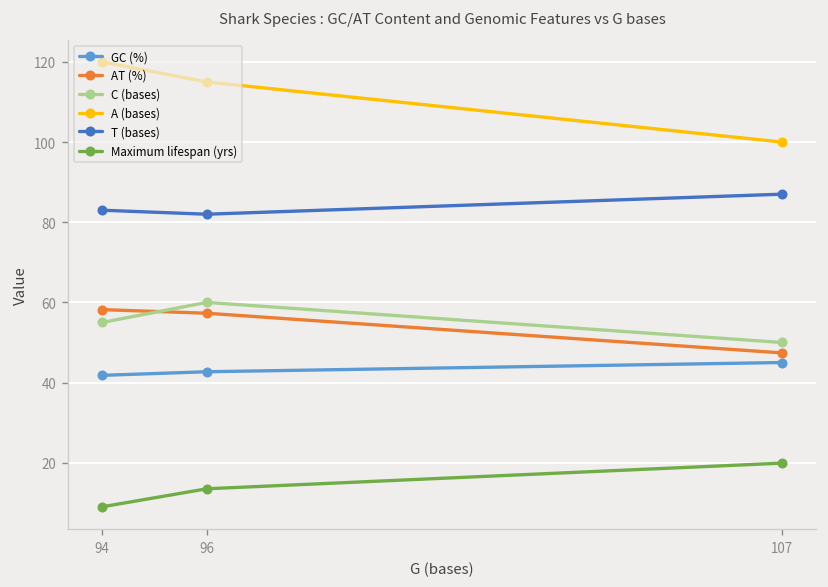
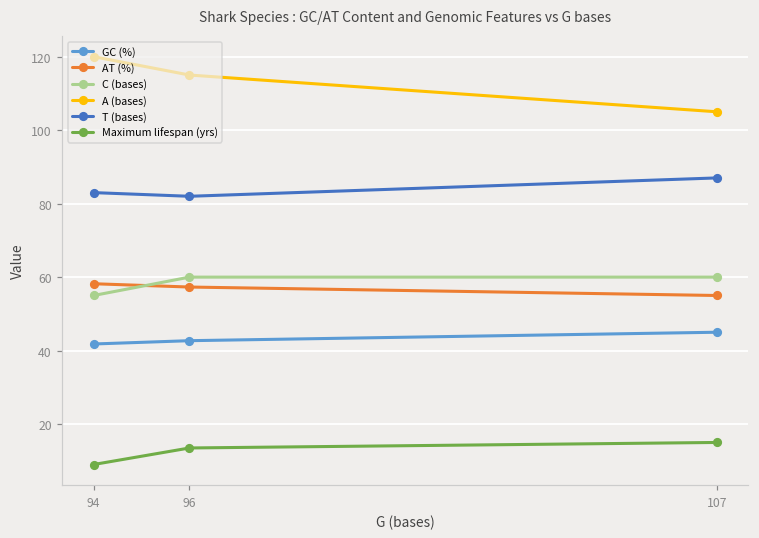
AT (%), 107: 47 -> 55
C (bases), 107: 50 -> 60
A (bases), 107: 100 -> 105
Maximum lifespan (yrs), 107: 20 -> 15
